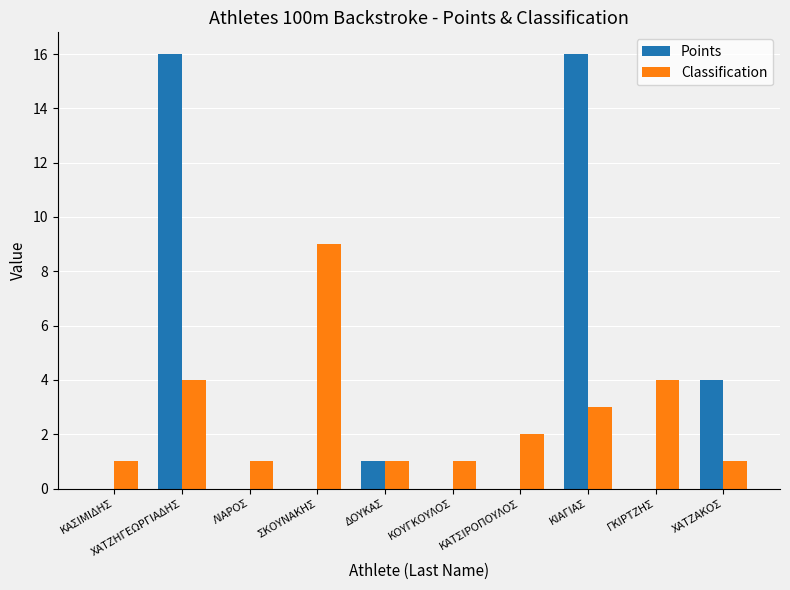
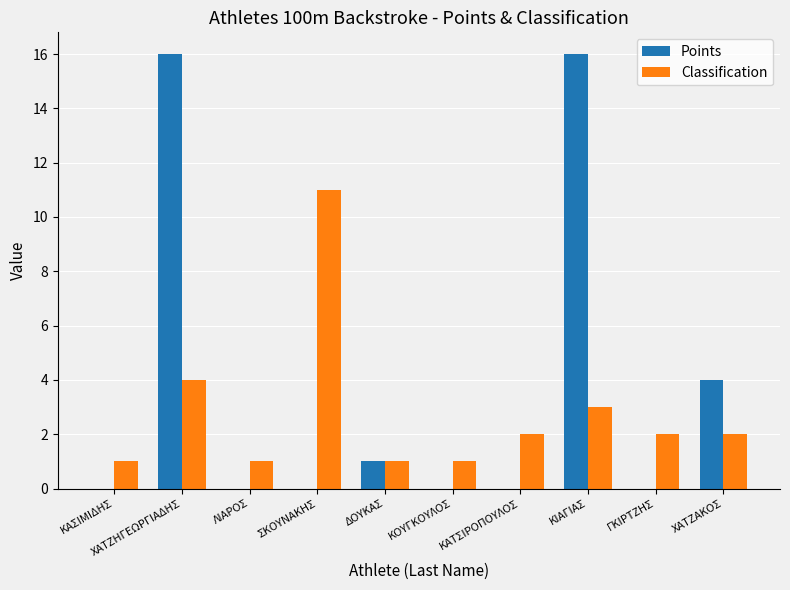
Classification, ΣΚΟΥΝΑΚΗΣ: 9 -> 11
Classification, ΓΚΙΡΤΖΗΣ: 4 -> 2
Classification, ΧΑΤΖΑΚΟΣ: 1 -> 2
